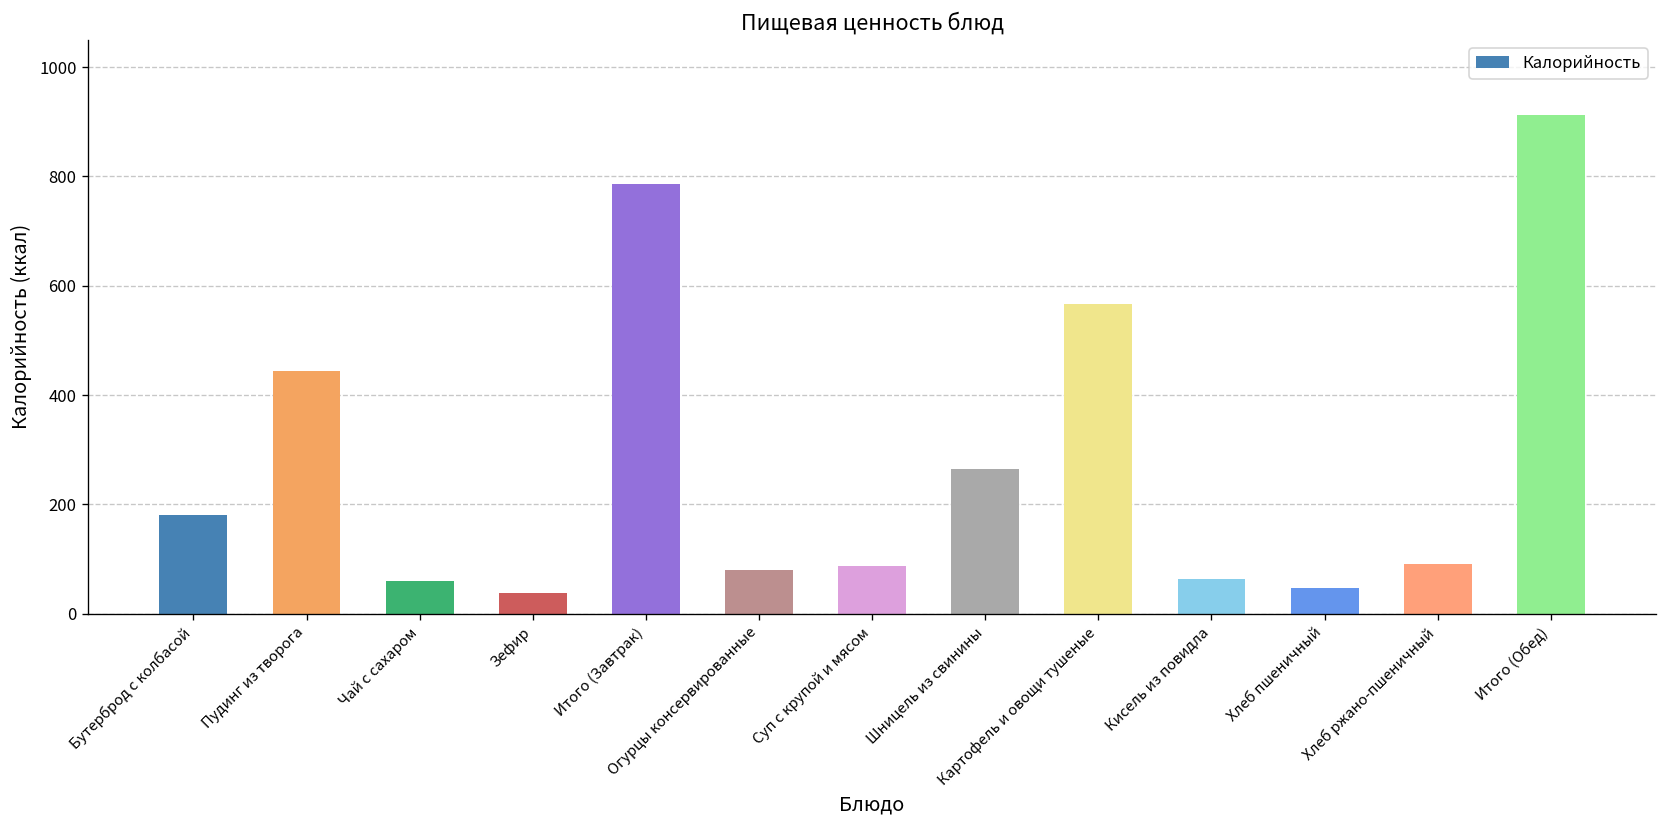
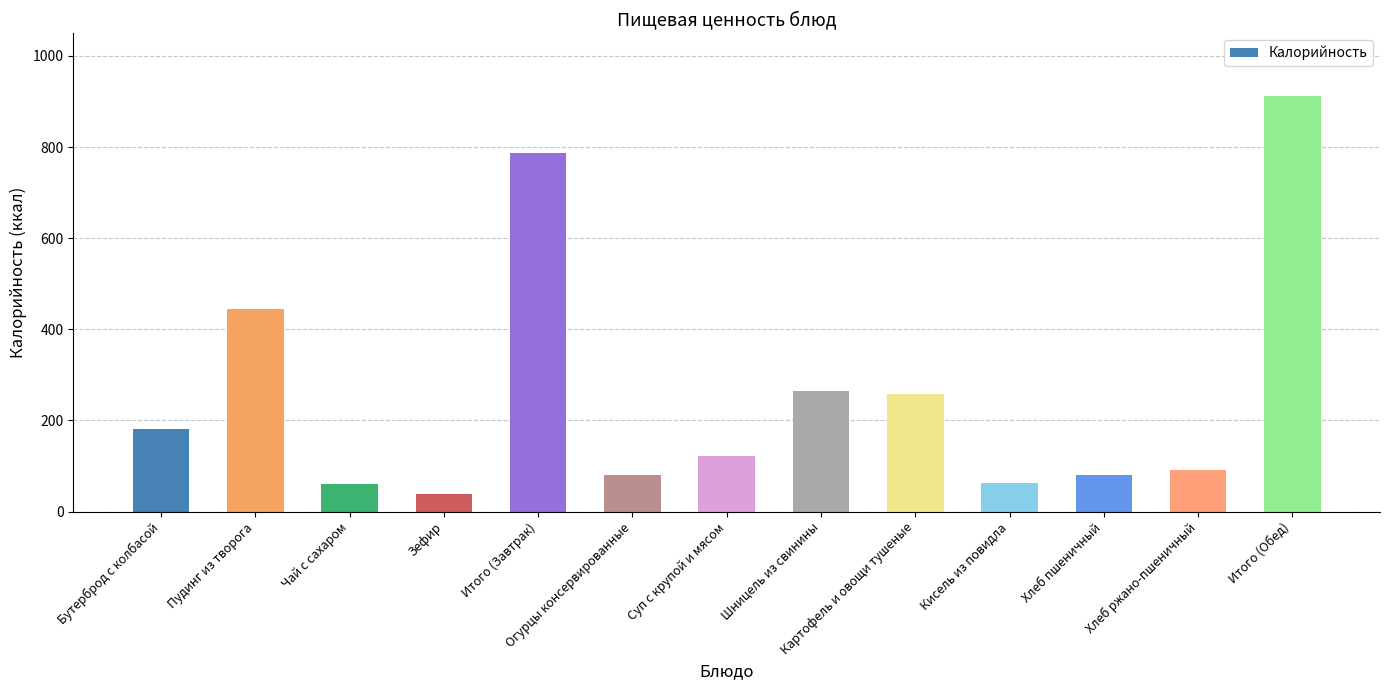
Суп с крупой и мясом: 90 -> 120
Картофель и овощи тушеные: 570 -> 260
Хлеб пшеничный: 50 -> 80
